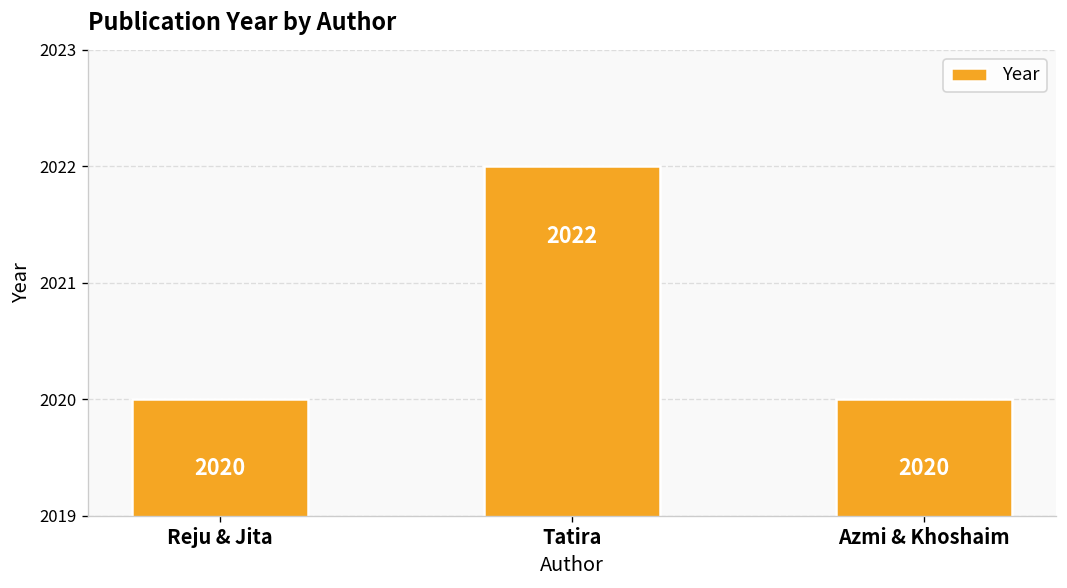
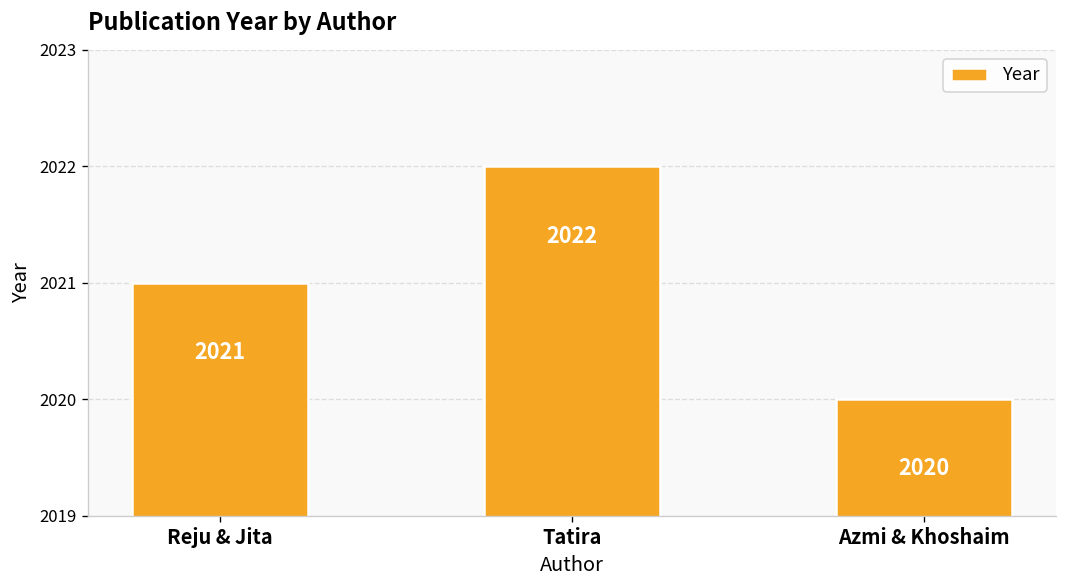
Reju & Jita: 2020 -> 2021
